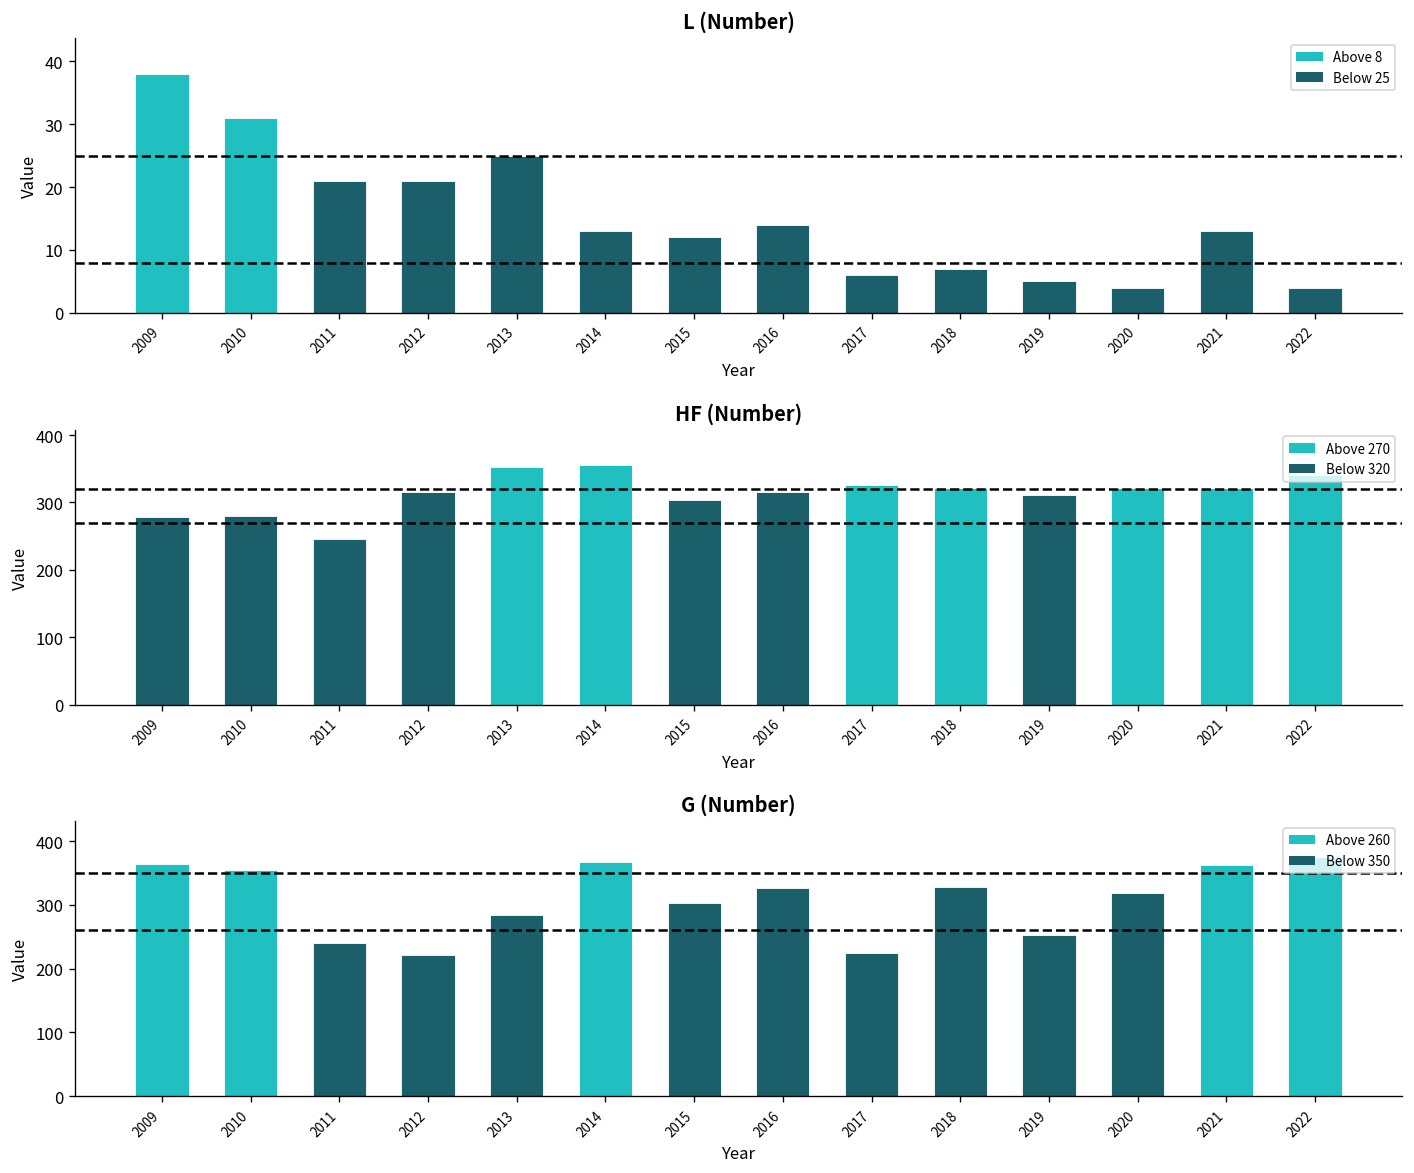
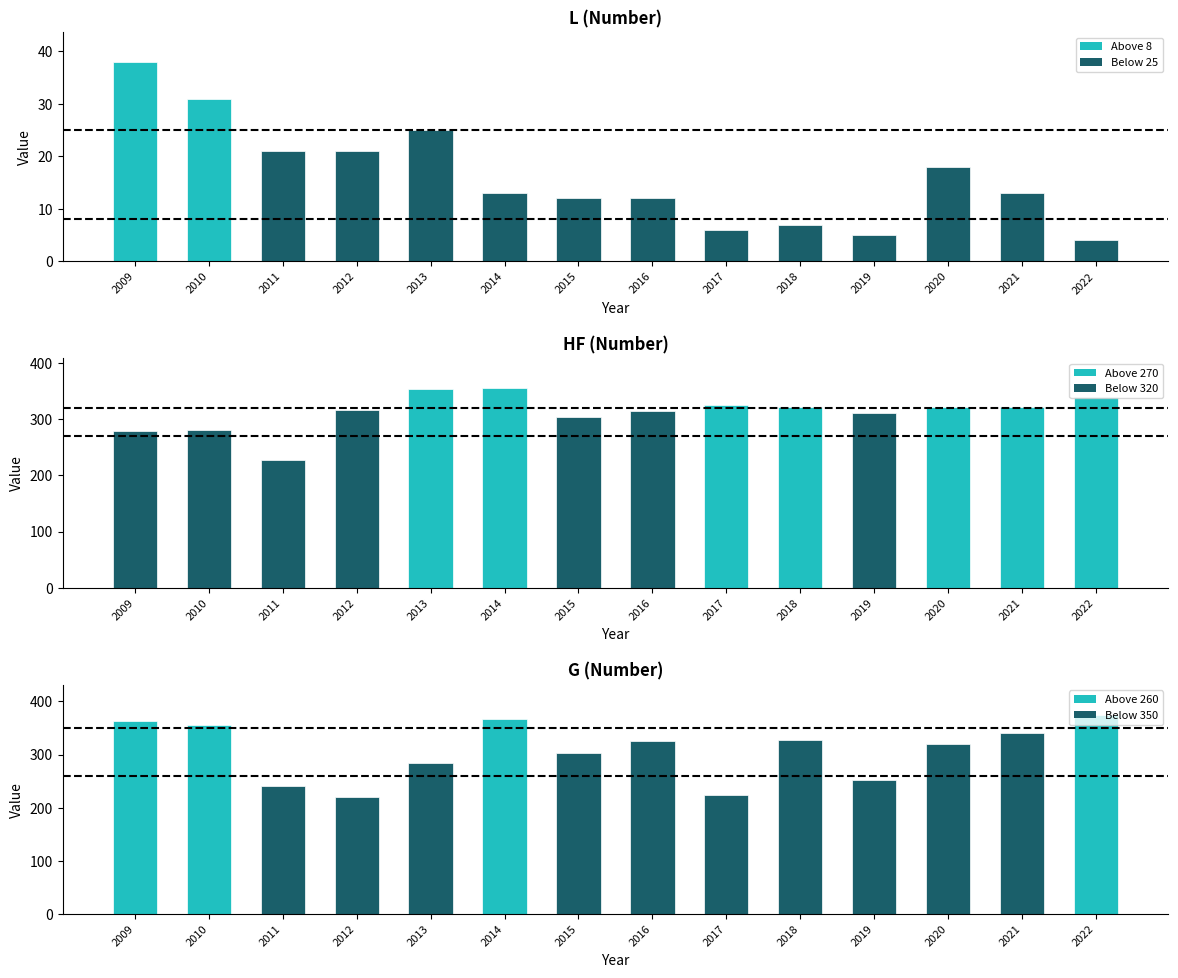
L (Number), 2016: 14 -> 12
L (Number), 2020: 4 -> 18
HF (Number), 2011: 250 -> 230
G (Number), 2021: 360 -> 340
